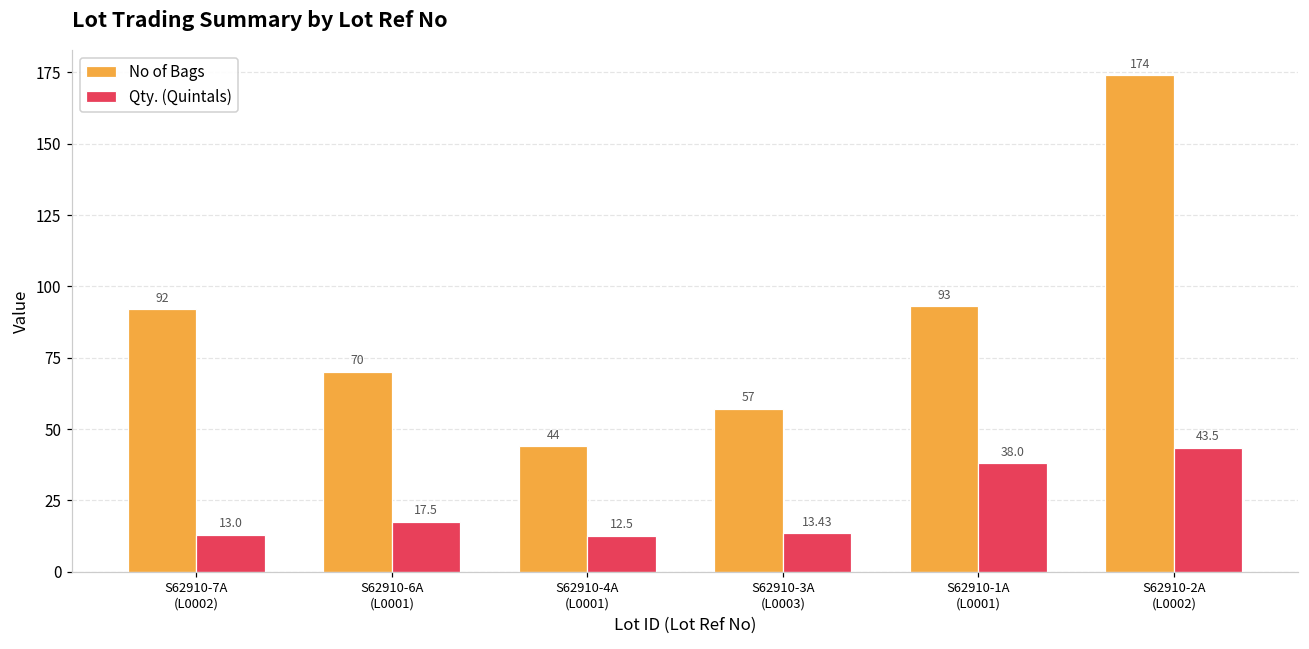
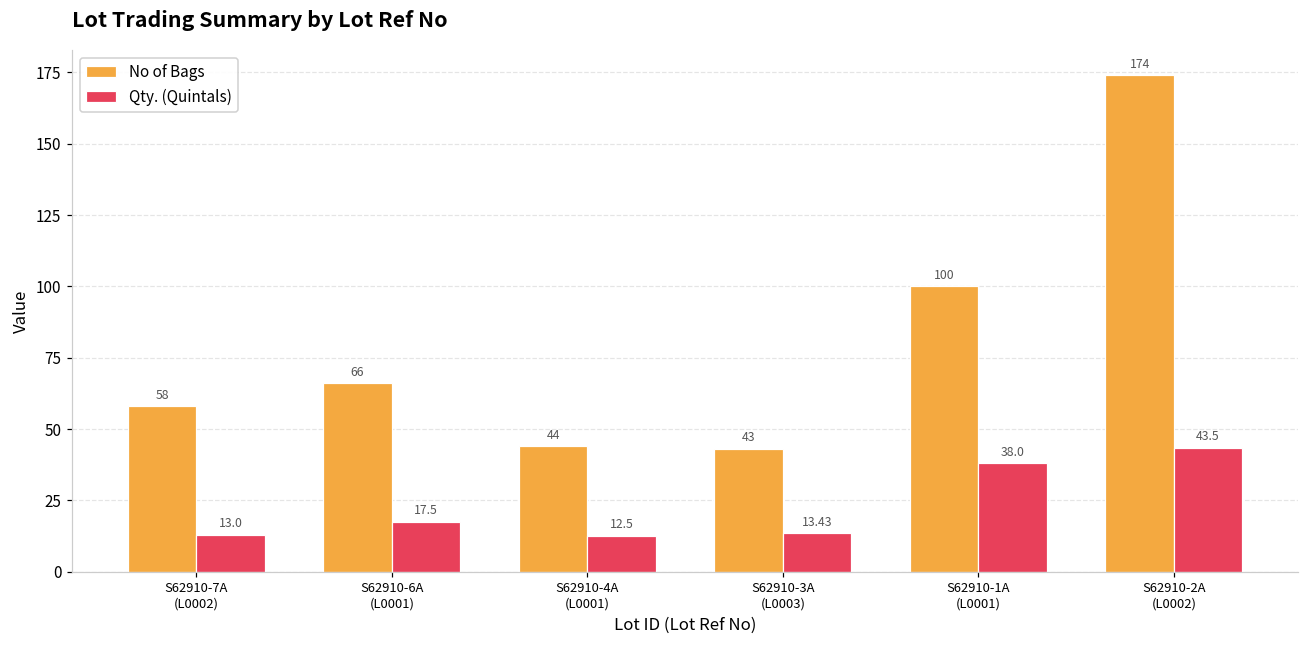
No of Bags, S62910-7A (L0002): 92 -> 58
No of Bags, S62910-6A (L0001): 70 -> 66
No of Bags, S62910-3A (L0003): 57 -> 43
No of Bags, S62910-1A (L0001): 93 -> 100
